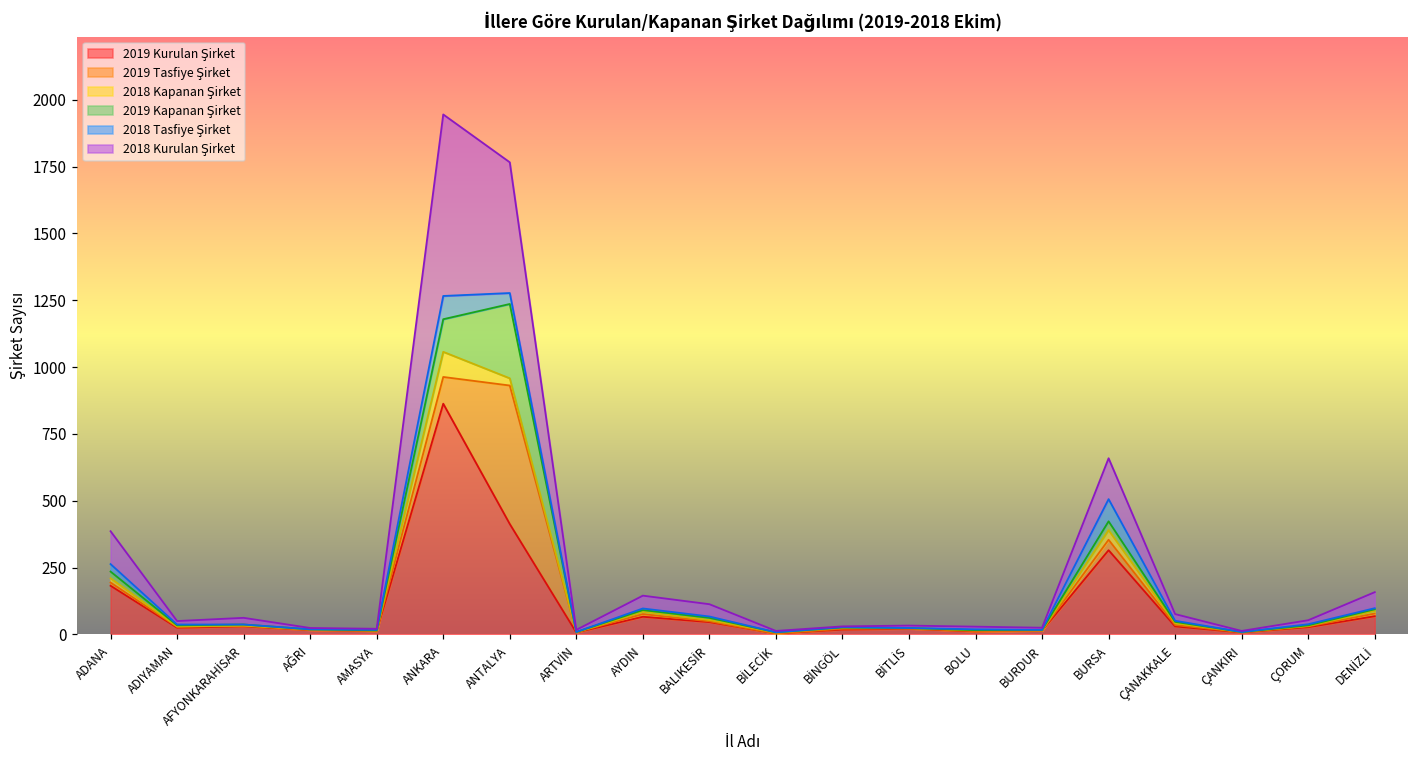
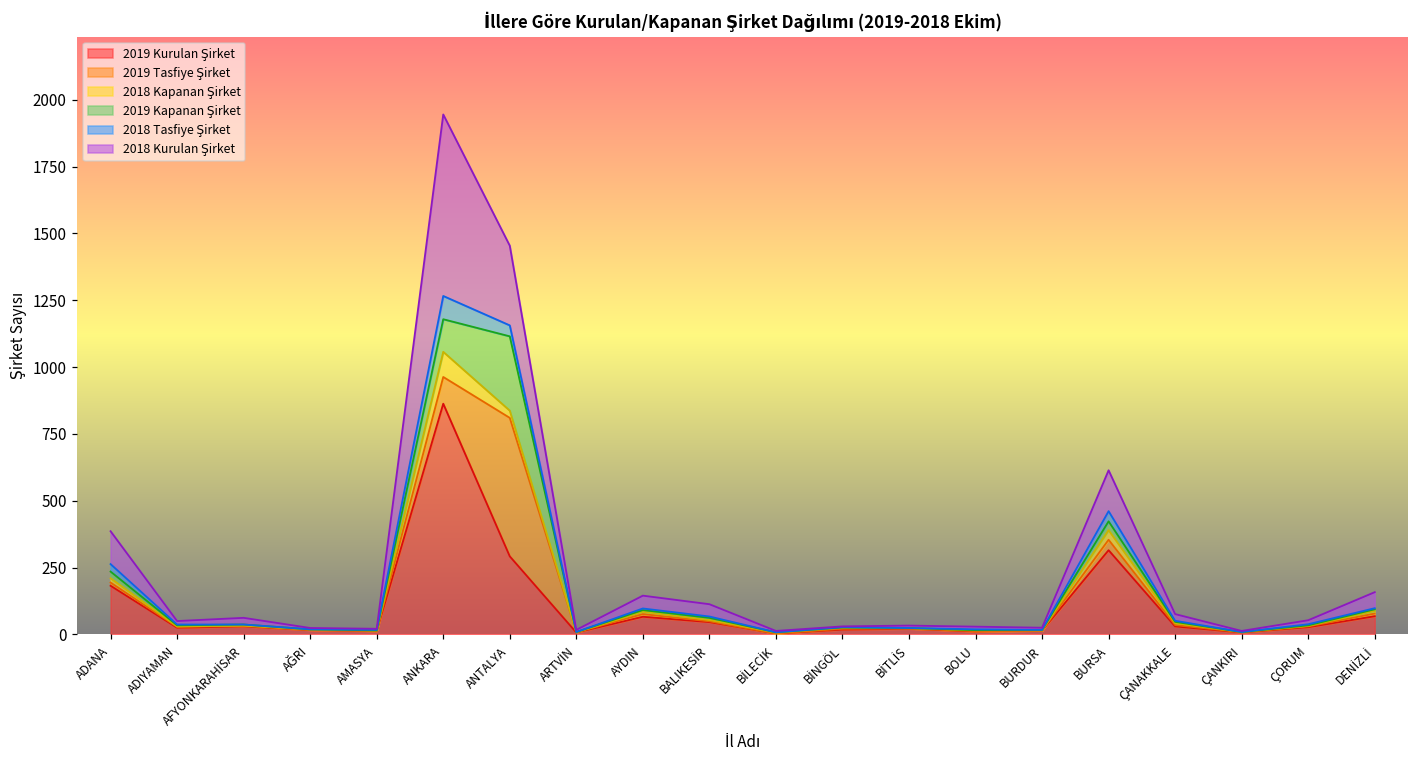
2019 Kurulan Şirket, ANTALYA: 410 -> 290
2018 Kurulan Şirket, ANTALYA: 490 -> 300
2018 Tasfiye Şirket, BURSA: 80 -> 40
